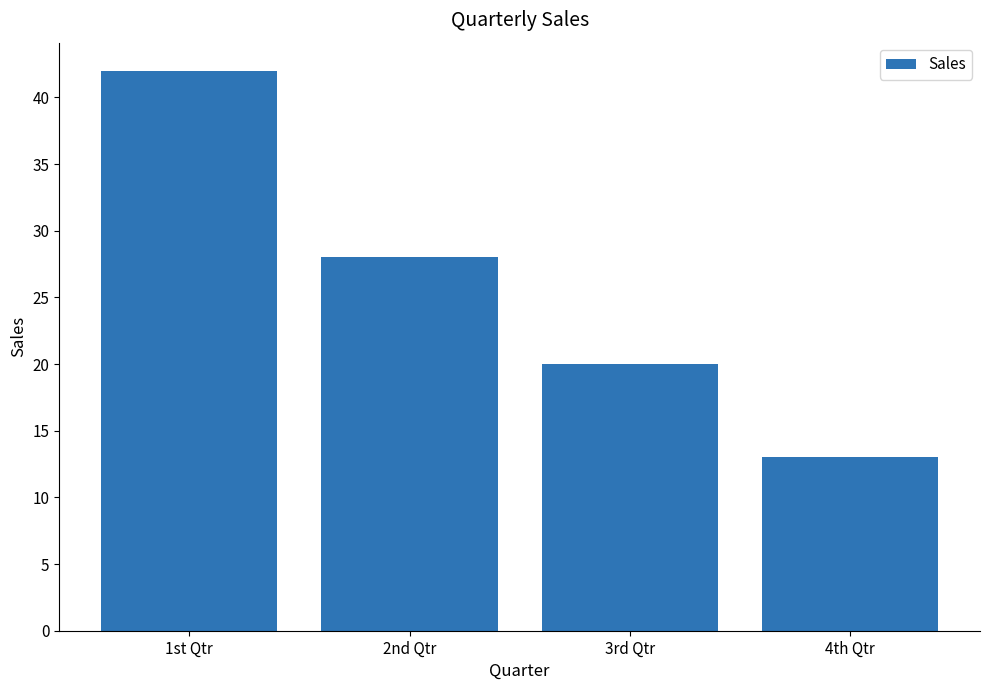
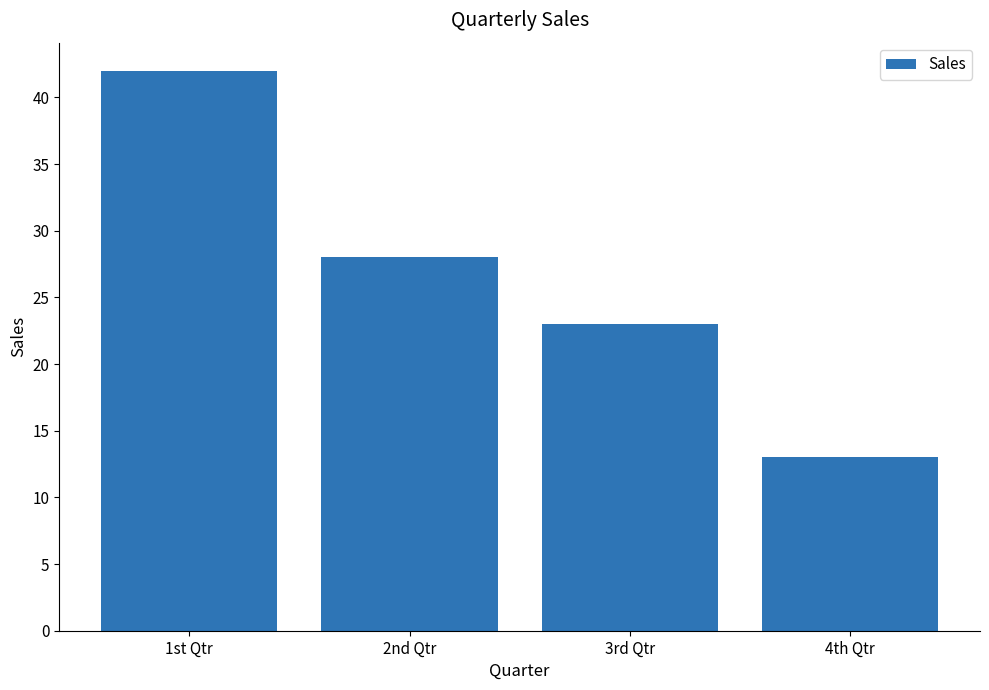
3rd Qtr: 20 -> 23
